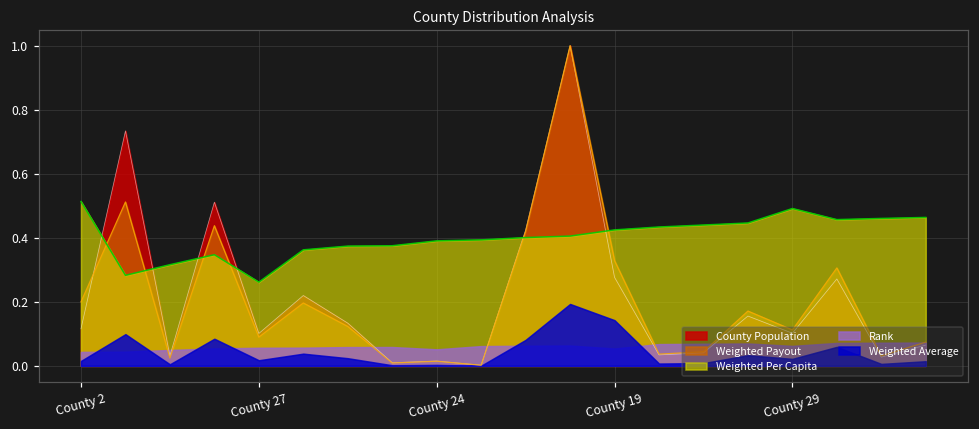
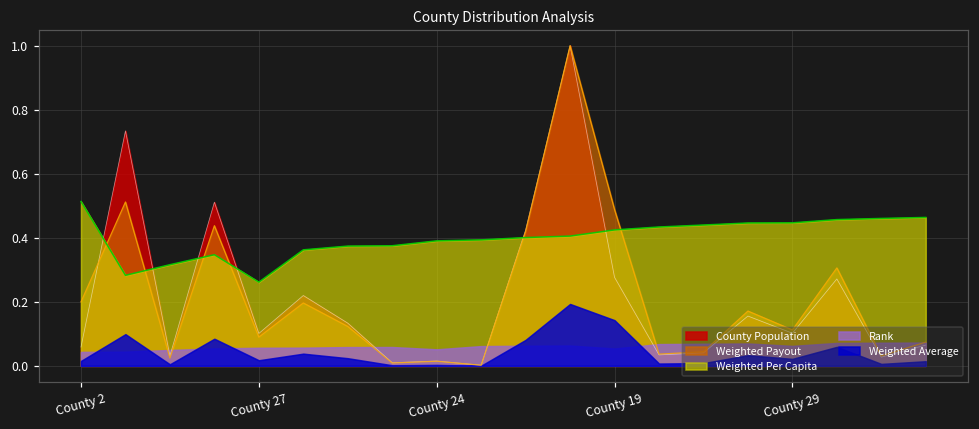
County Population, County 2: 0.12 -> 0.06
Weighted Payout, County 19: 0.33 -> 0.49
Weighted Per Capita, County 29: 0.49 -> 0.45
